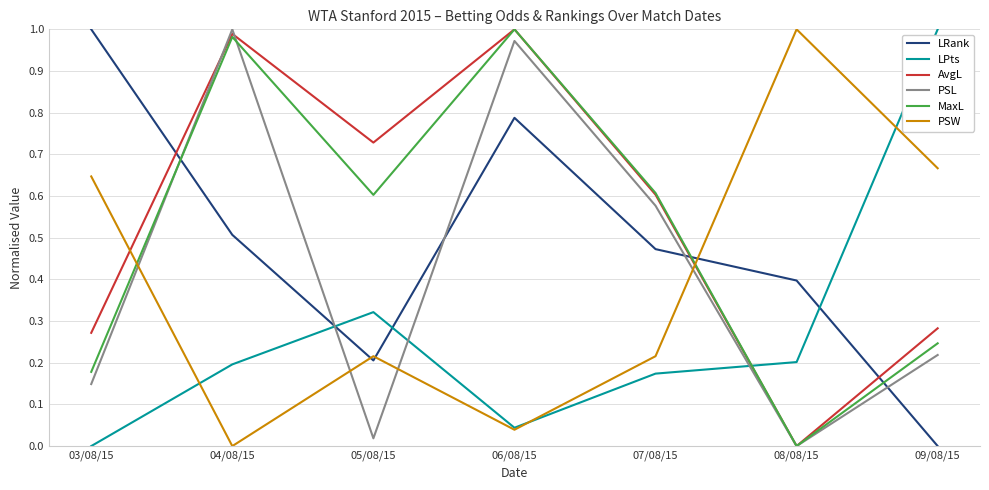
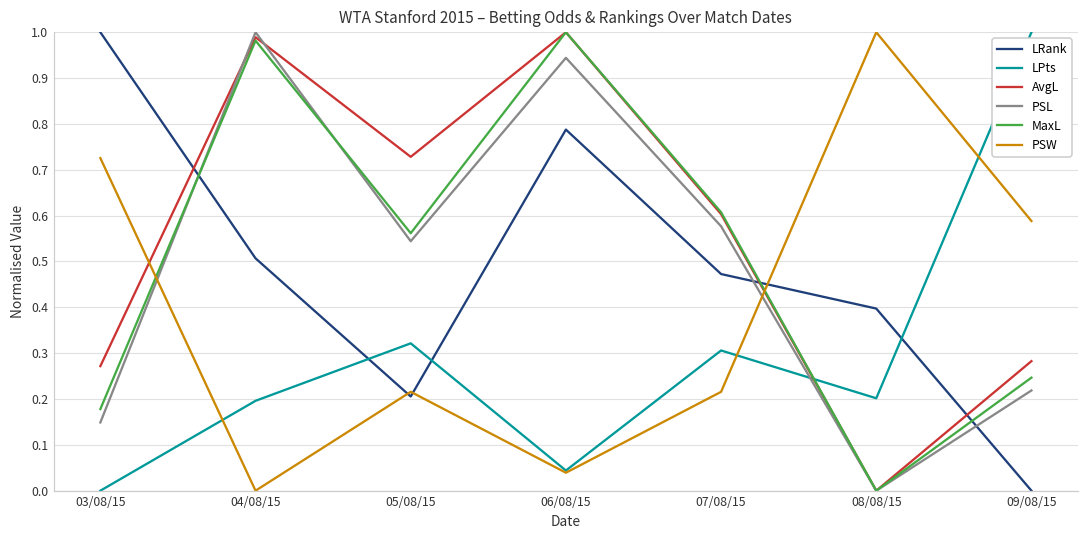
PSW, 03/08/15: 0.65 -> 0.73
PSL, 05/08/15: 0.02 -> 0.54
MaxL, 05/08/15: 0.60 -> 0.56
PSL, 06/08/15: 0.97 -> 0.94
LPts, 07/08/15: 0.17 -> 0.31
PSW, 09/08/15: 0.67 -> 0.59
